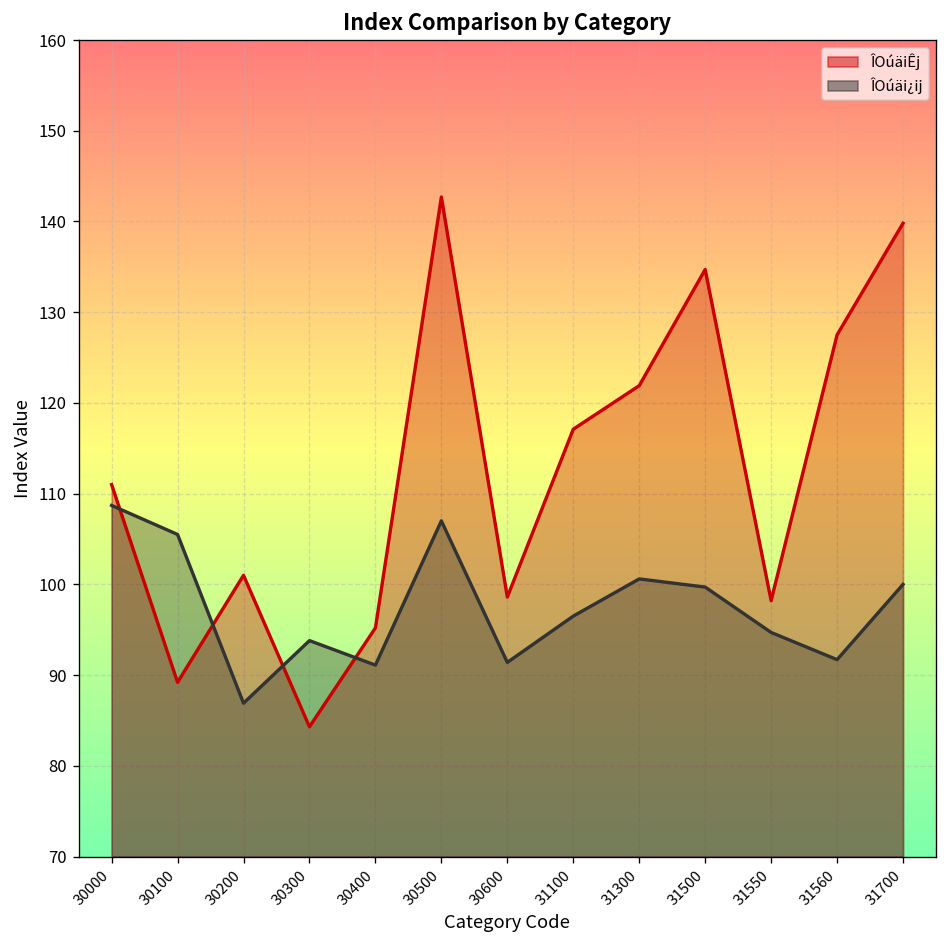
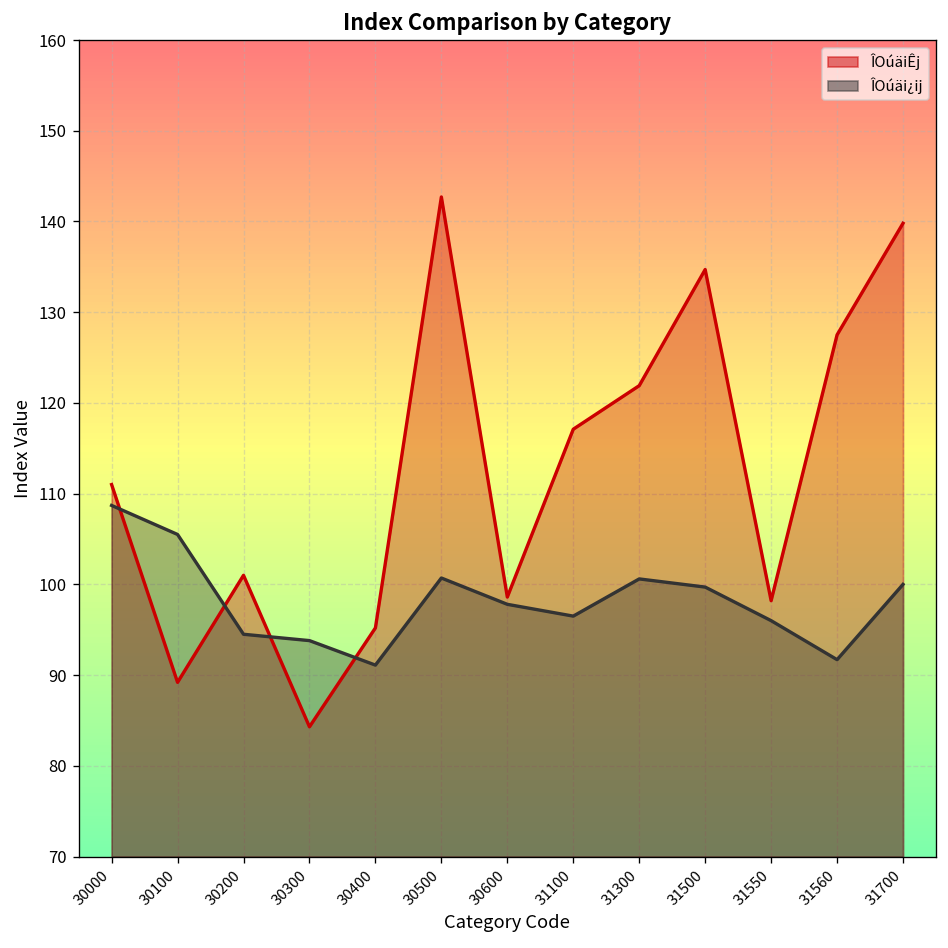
ÎOúäi¿ij, 30200: 87 -> 95
ÎOúäi¿ij, 30500: 107 -> 101
ÎOúäi¿ij, 30600: 91 -> 98
ÎOúäi¿ij, 31550: 95 -> 96
